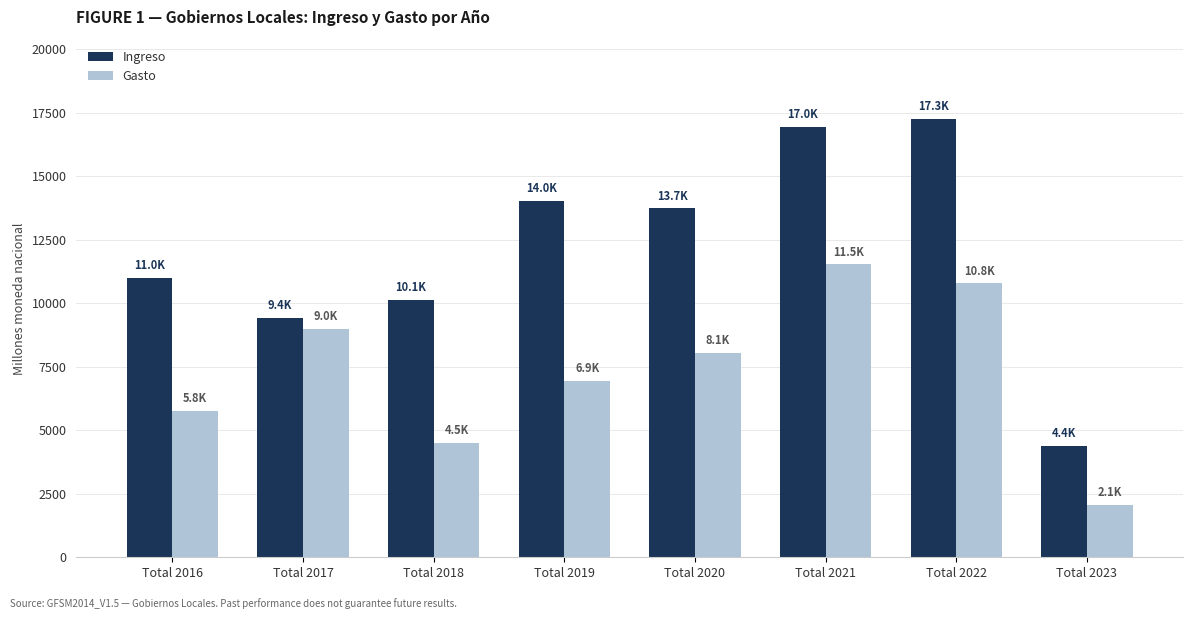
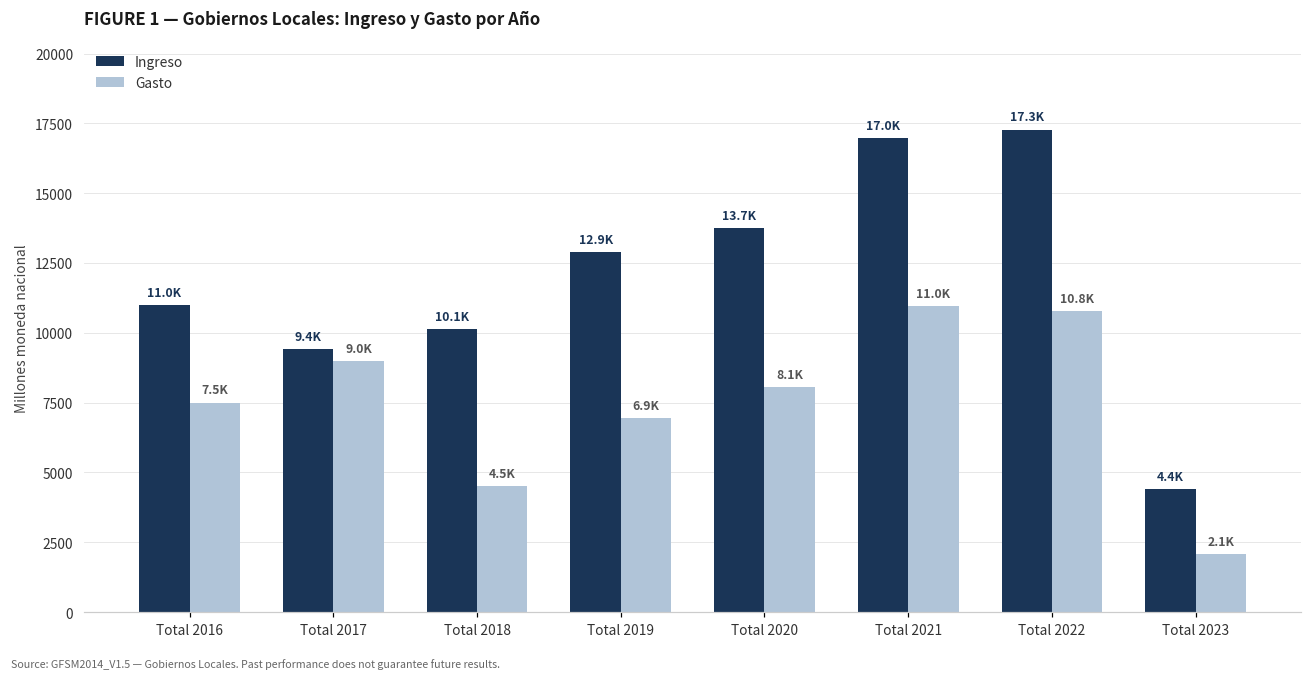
Gasto, Total 2016: 5.8K -> 7.5K
Ingreso, Total 2019: 14.0K -> 12.9K
Gasto, Total 2021: 11.5K -> 11.0K
